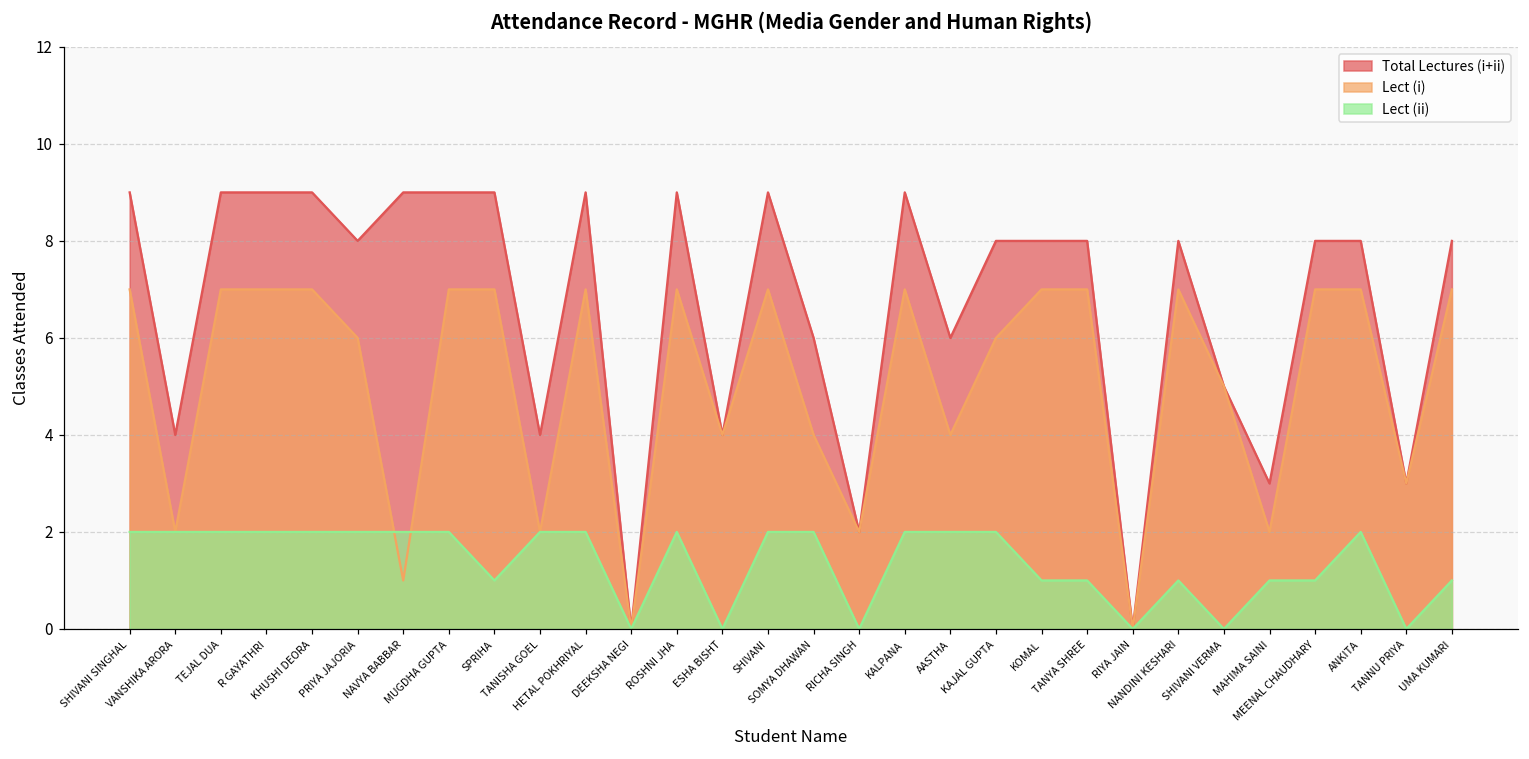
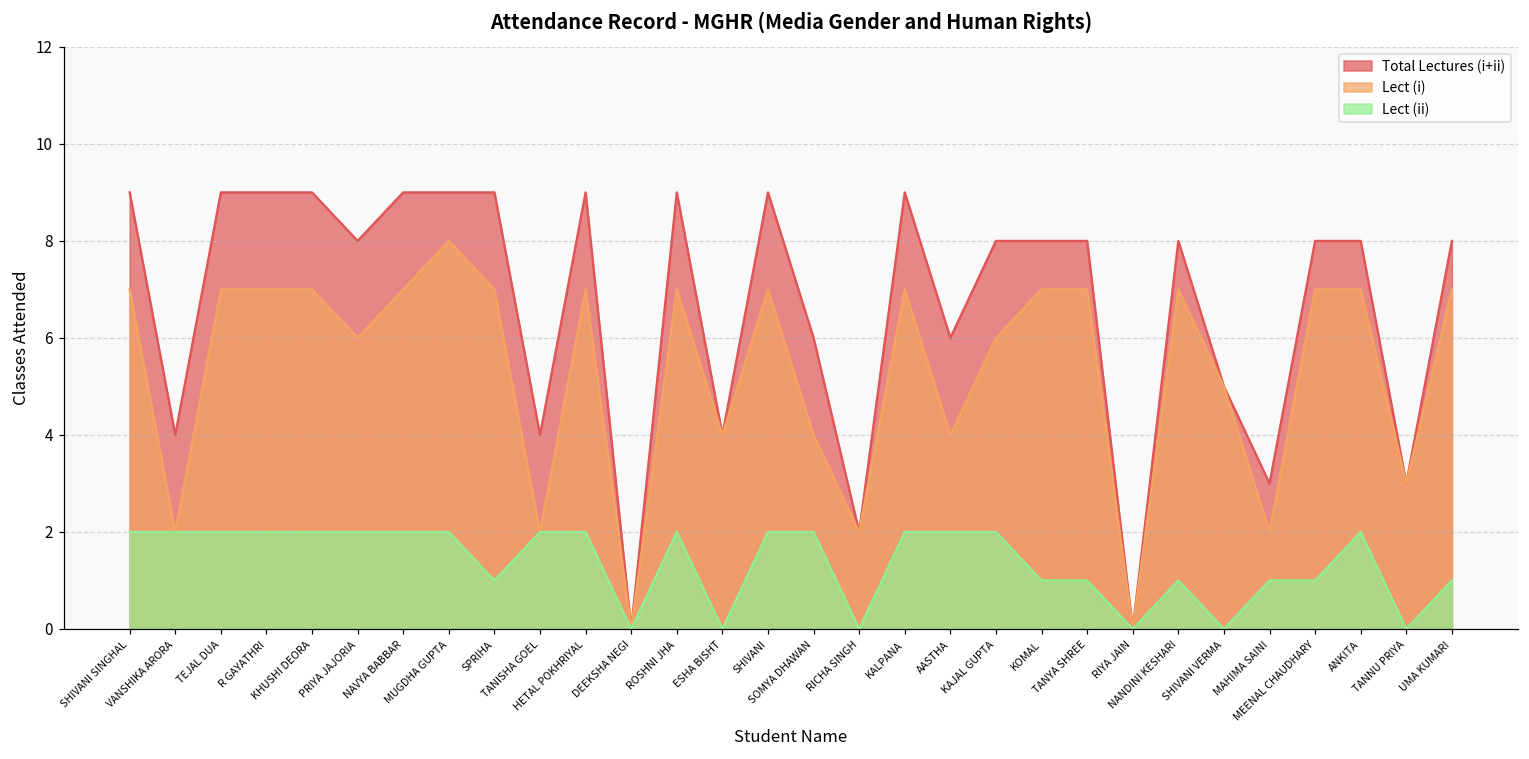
Lect (i), NAVYA BABBAR: 1 -> 7
Lect (i), MUGDHA GUPTA: 7 -> 8
